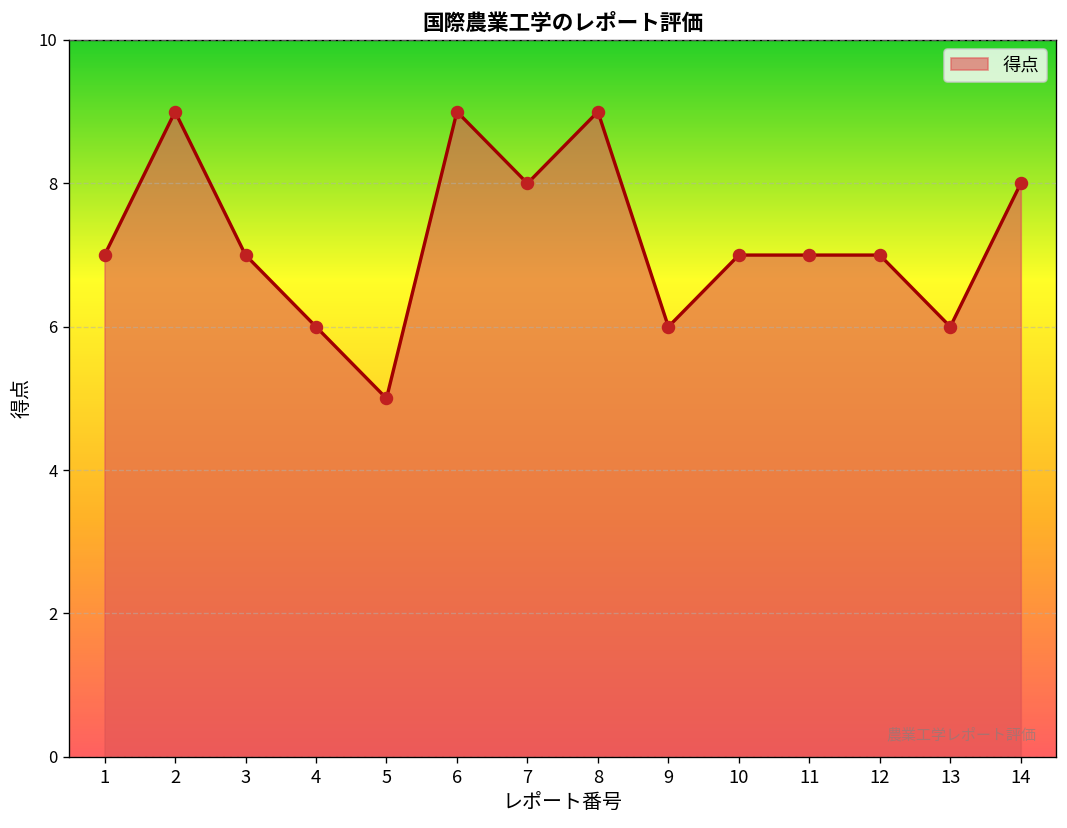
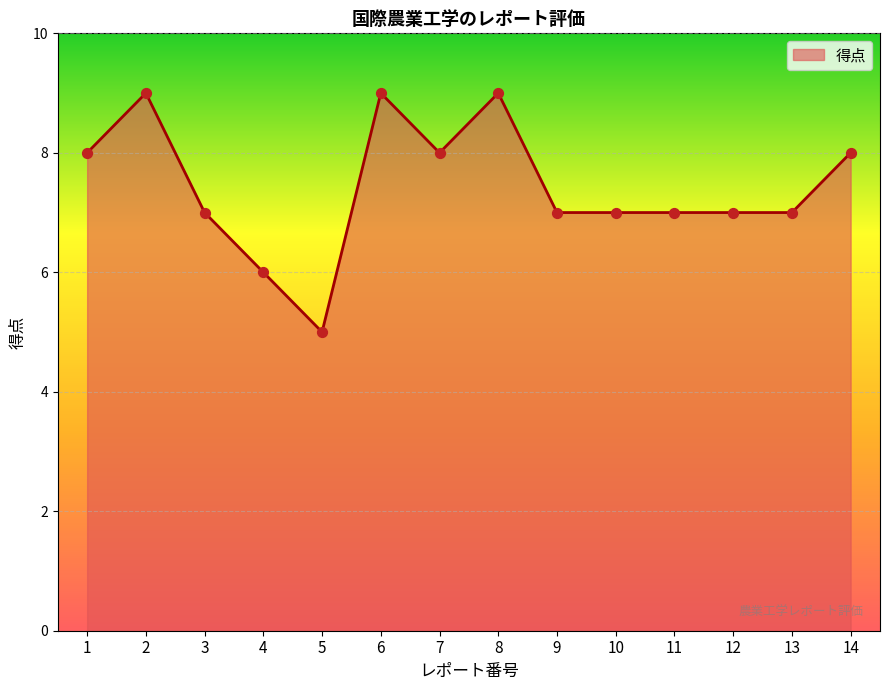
1: 7 -> 8
9: 6 -> 7
13: 6 -> 7
